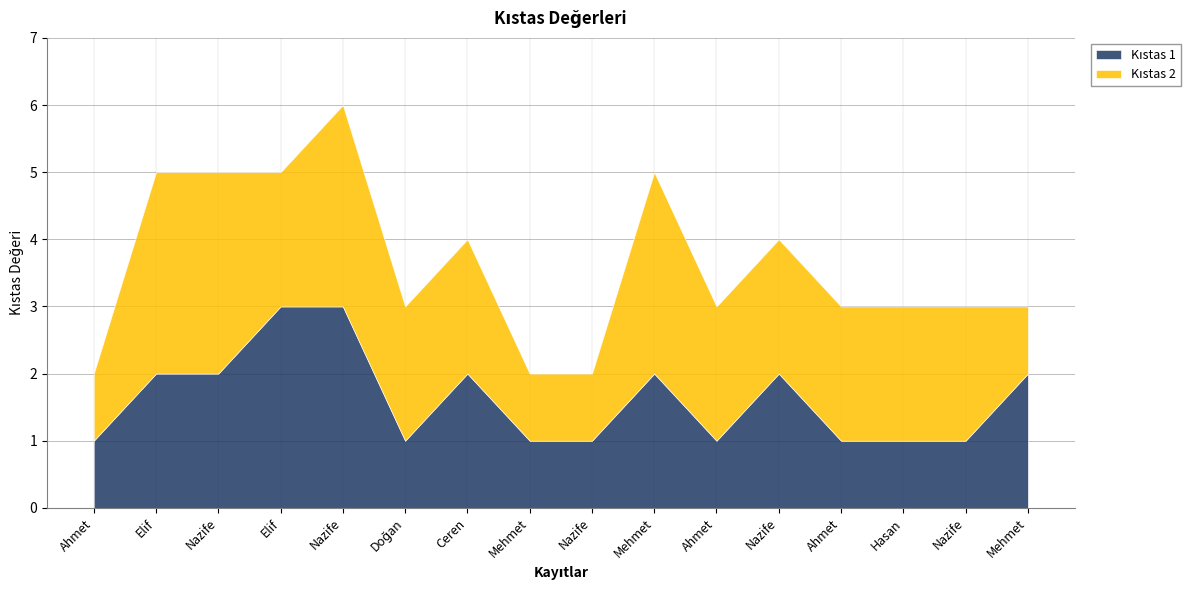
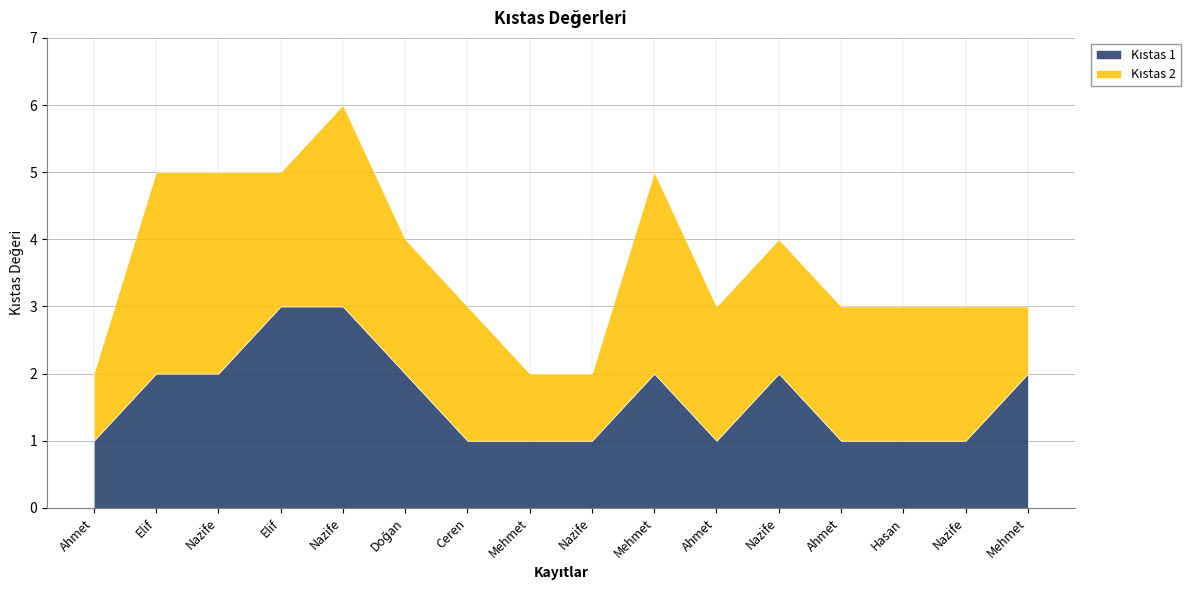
Kıstas 1, Doğan: 1 -> 2
Kıstas 1, Ceren: 2 -> 1
